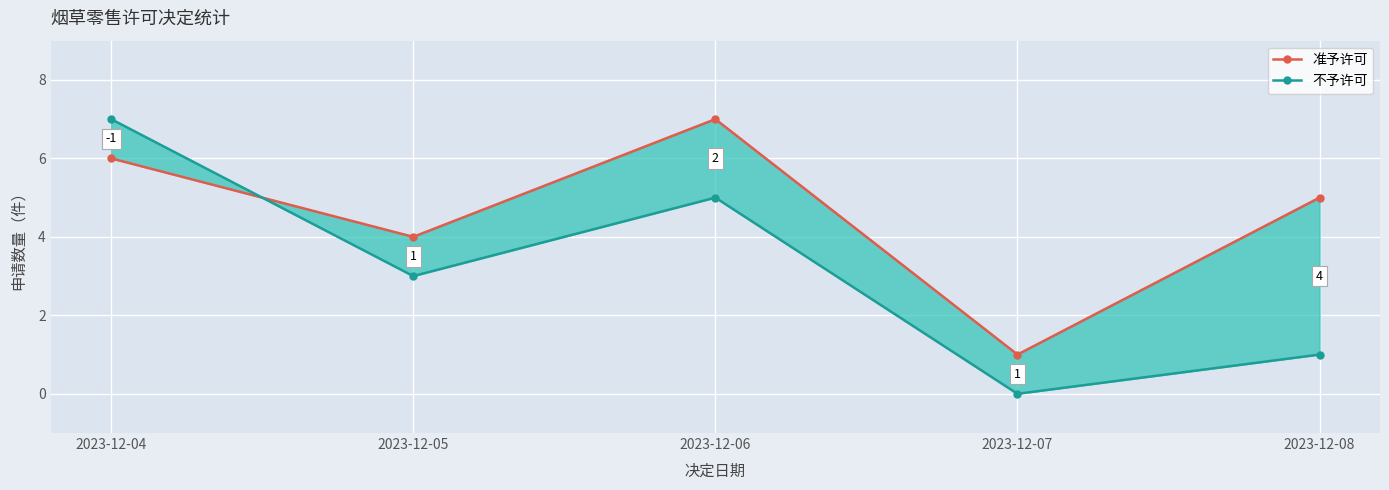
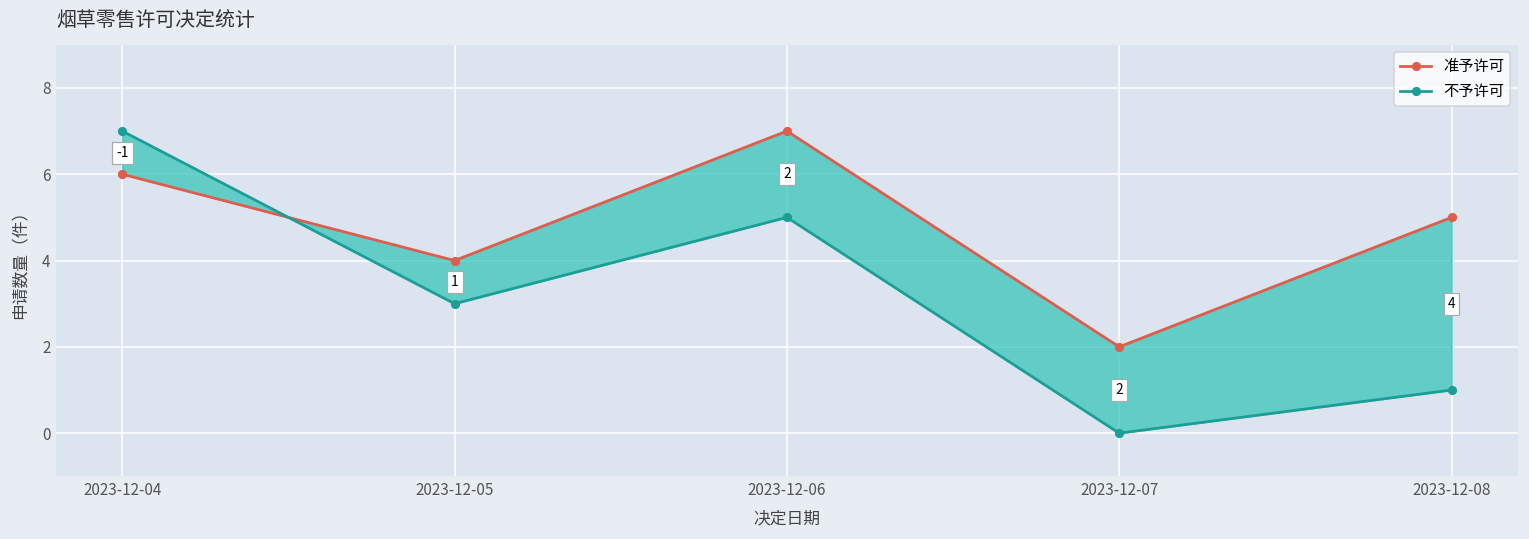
准予许可, 2023-12-07: 1 -> 2
